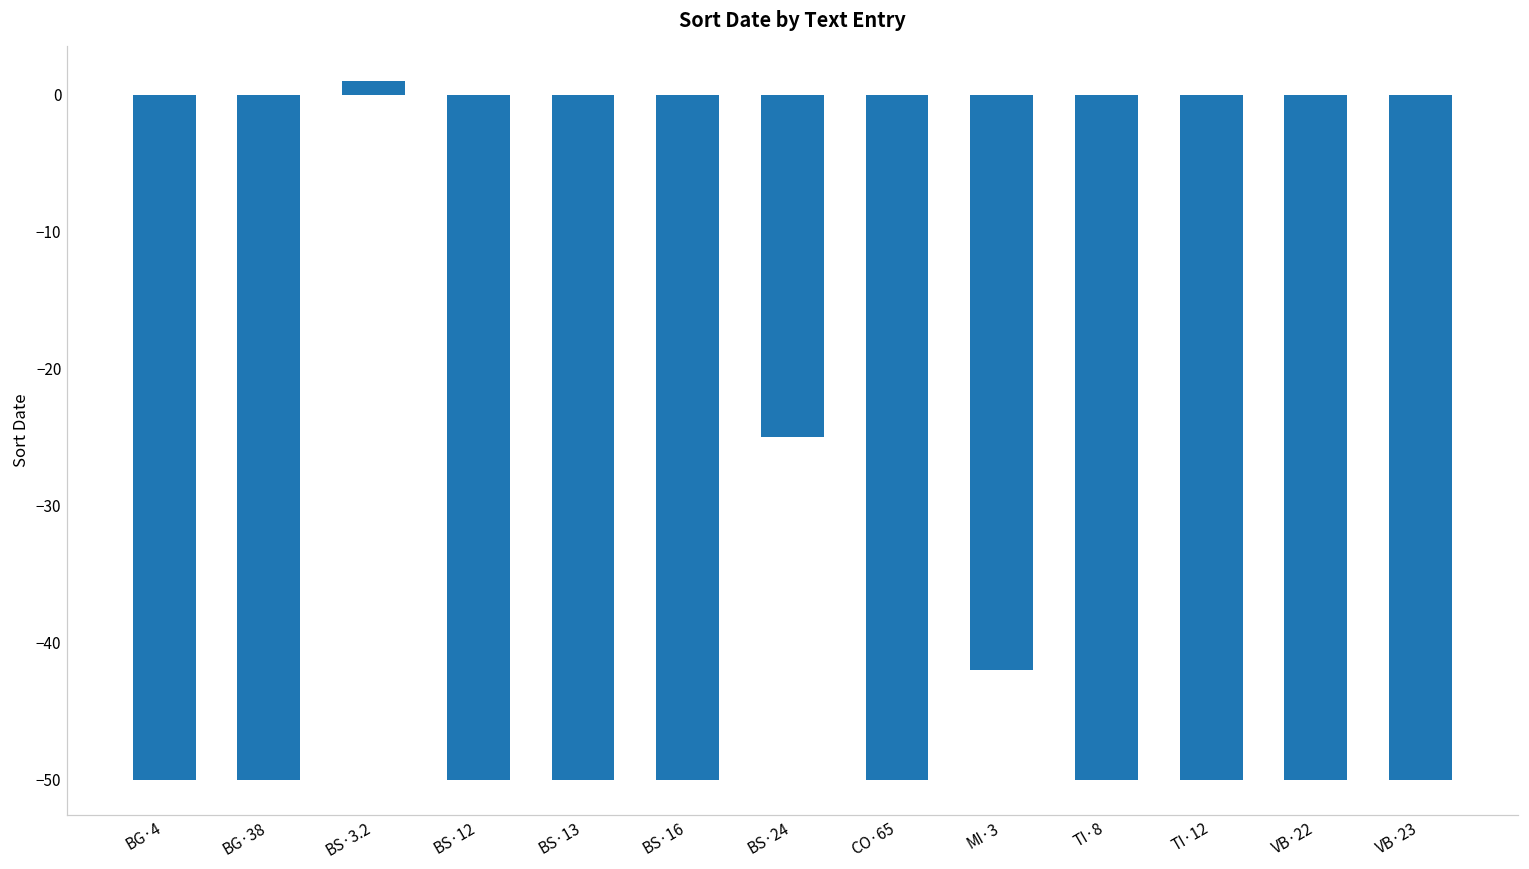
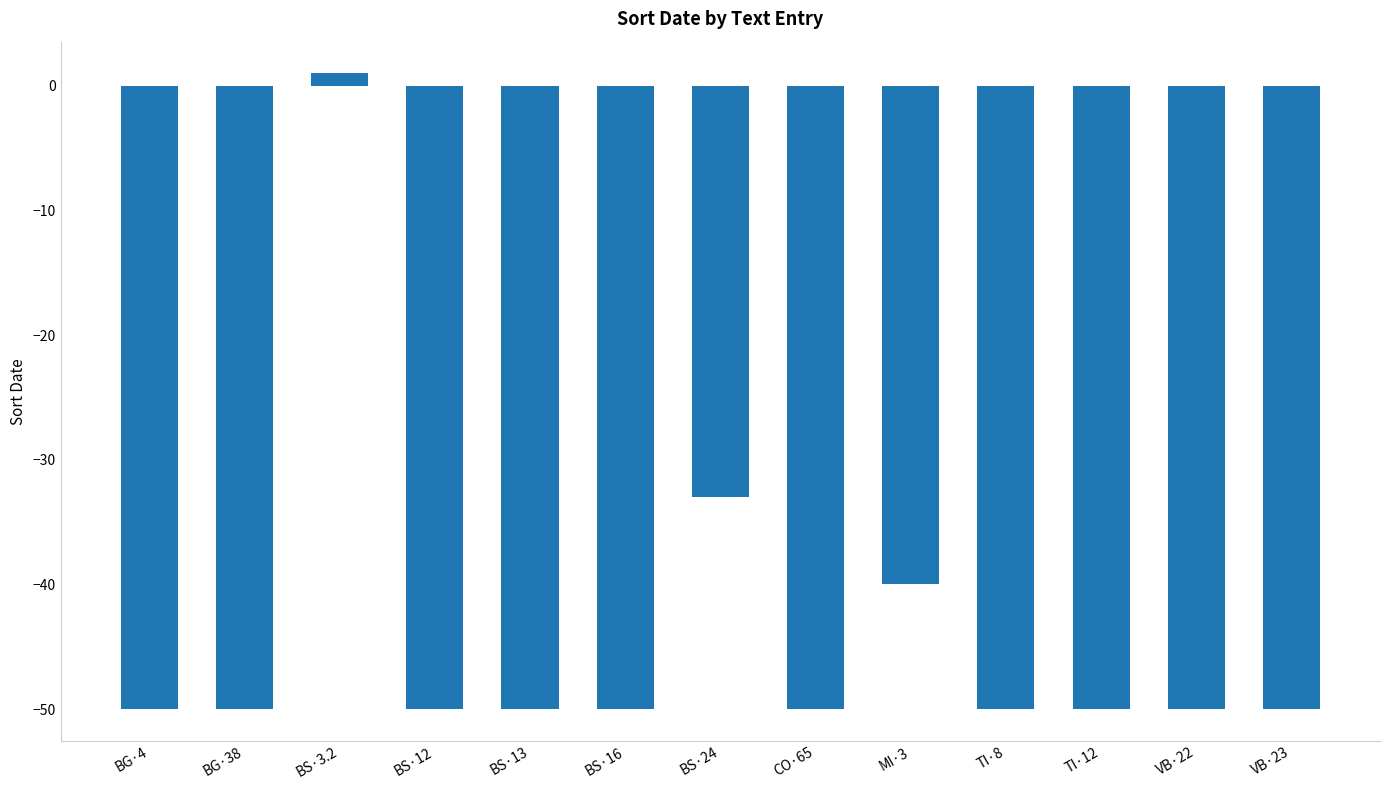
BS·24: -25 -> -33
MI·3: -42 -> -40
